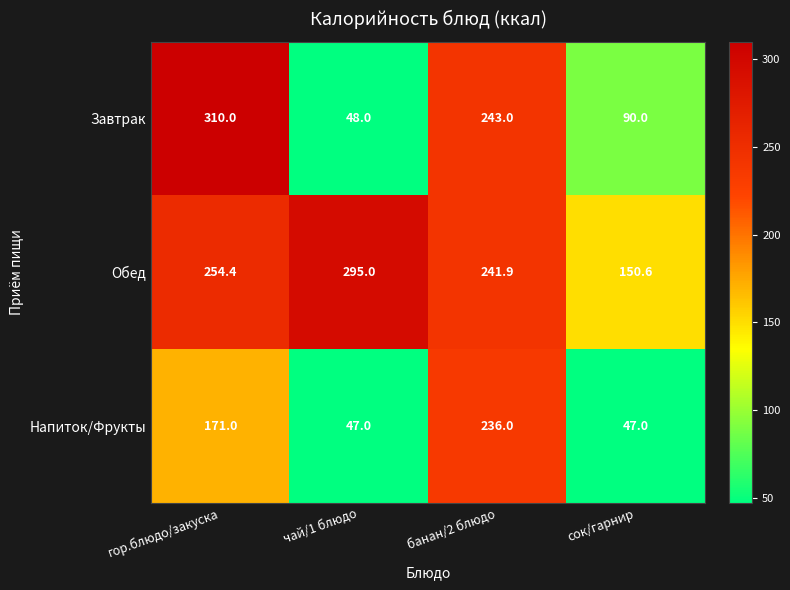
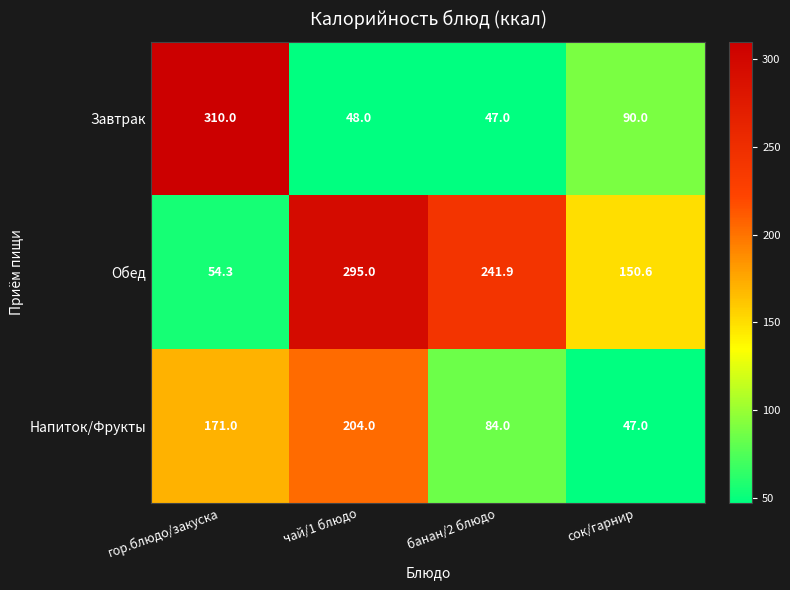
Завтрак, банан/2 блюдо: 243.0 -> 47.0
Обед, гор.блюдо/закуска: 254.4 -> 54.3
Напиток/Фрукты, чай/1 блюдо: 47.0 -> 204.0
Напиток/Фрукты, банан/2 блюдо: 236.0 -> 84.0
